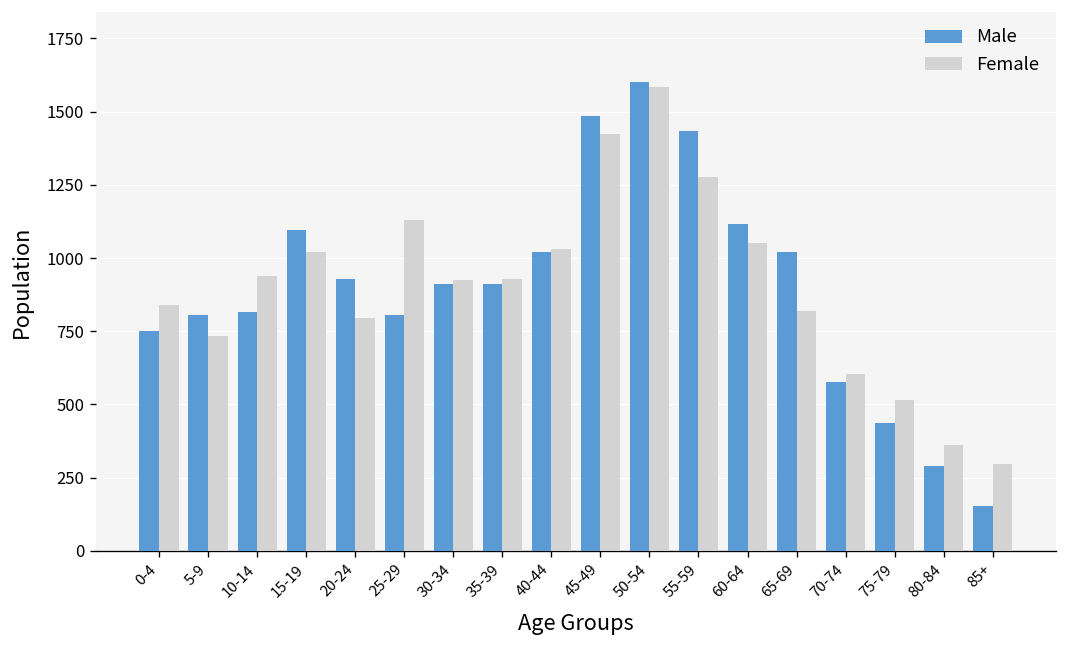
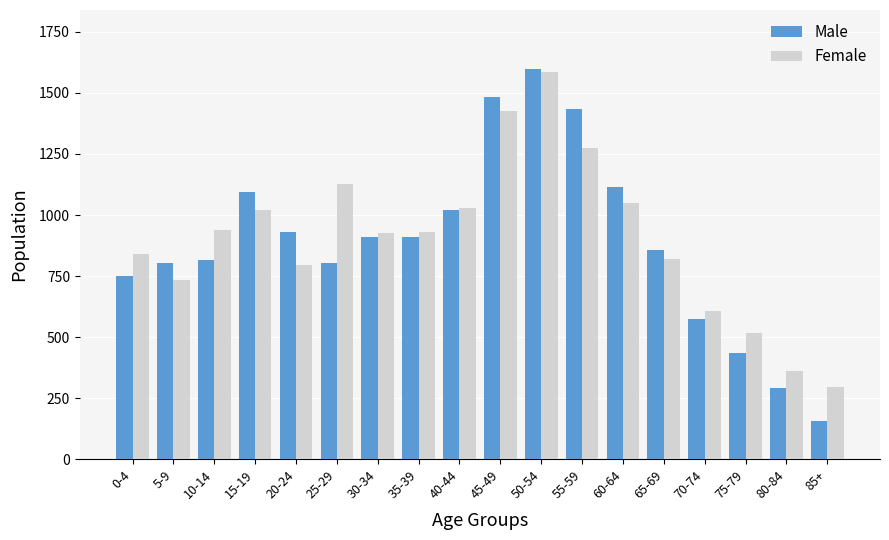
Male, 65-69: 1020 -> 860
